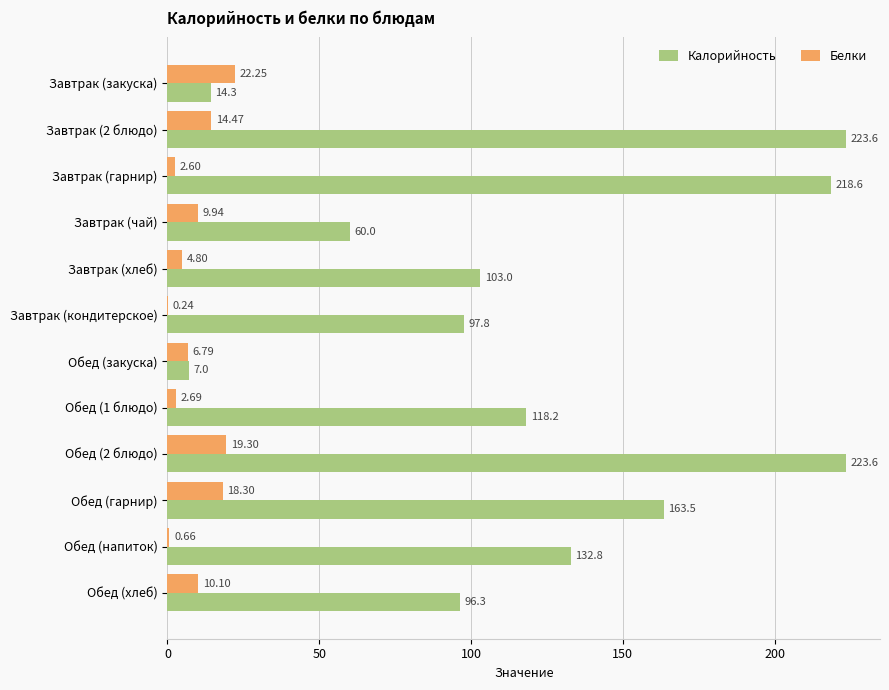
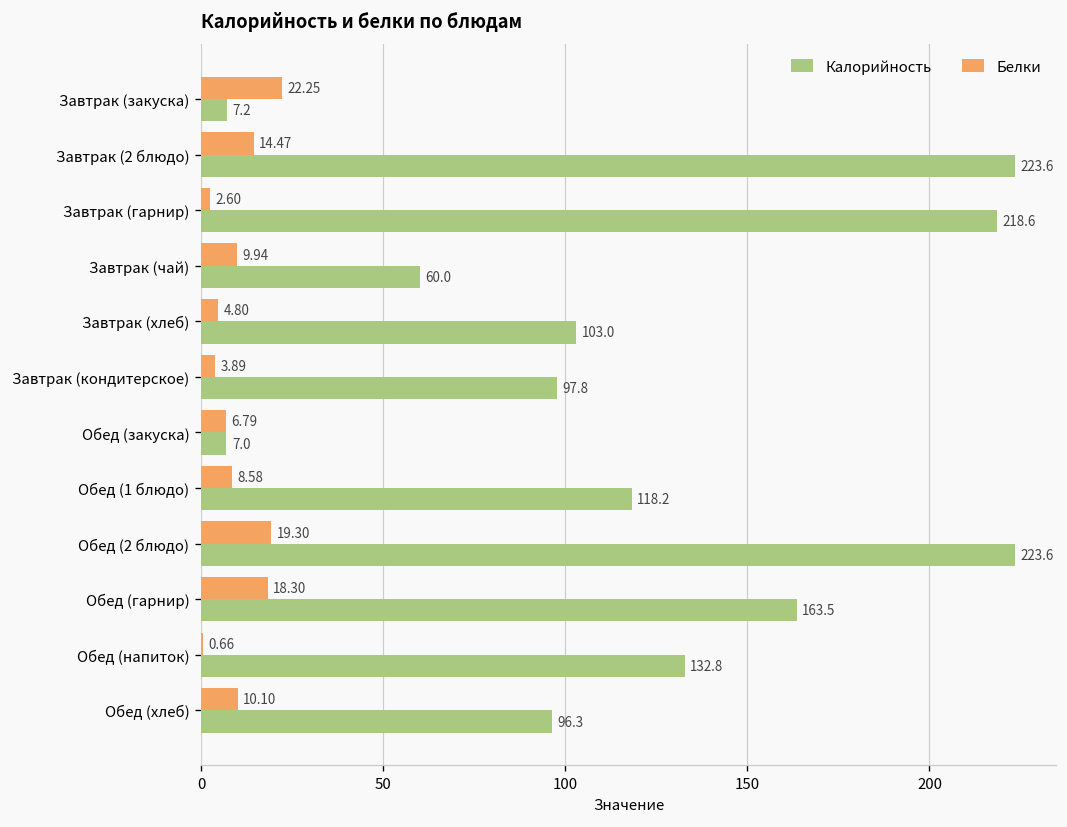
Калорийность, Завтрак (закуска): 14.3 -> 7.2
Белки, Завтрак (кондитерское): 0.24 -> 3.89
Белки, Обед (1 блюдо): 2.69 -> 8.58
